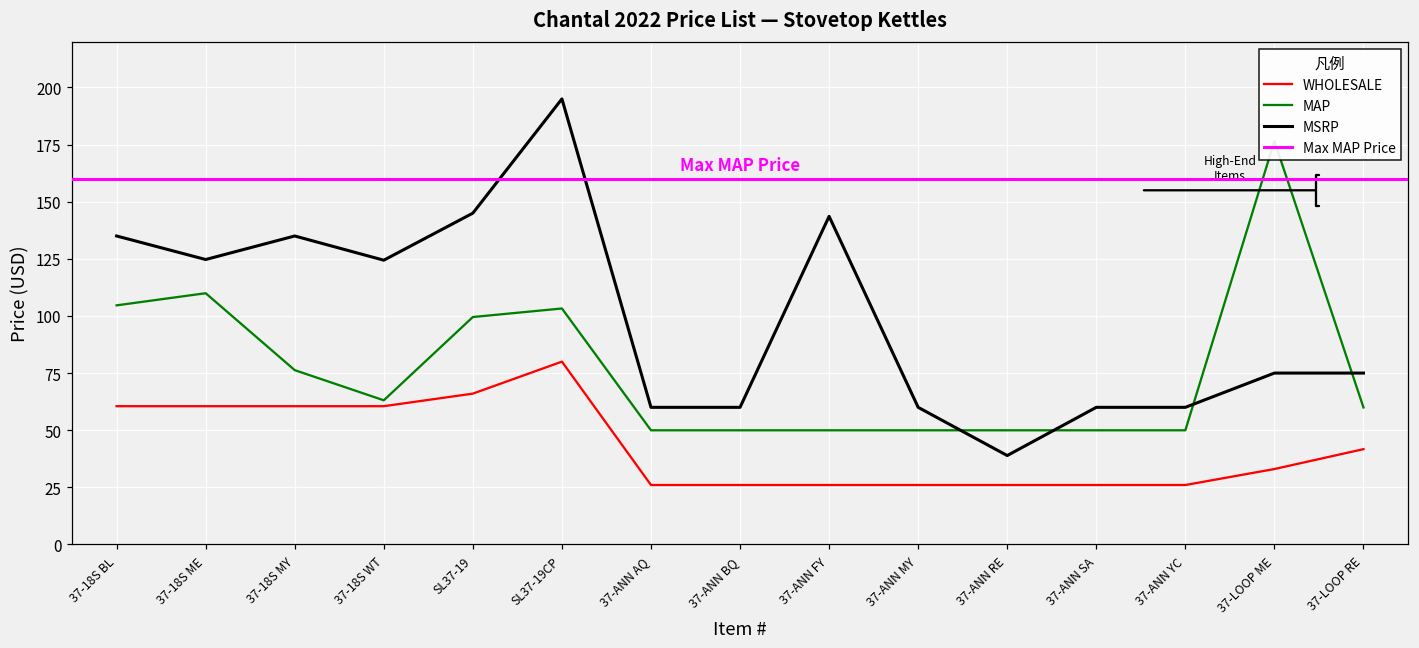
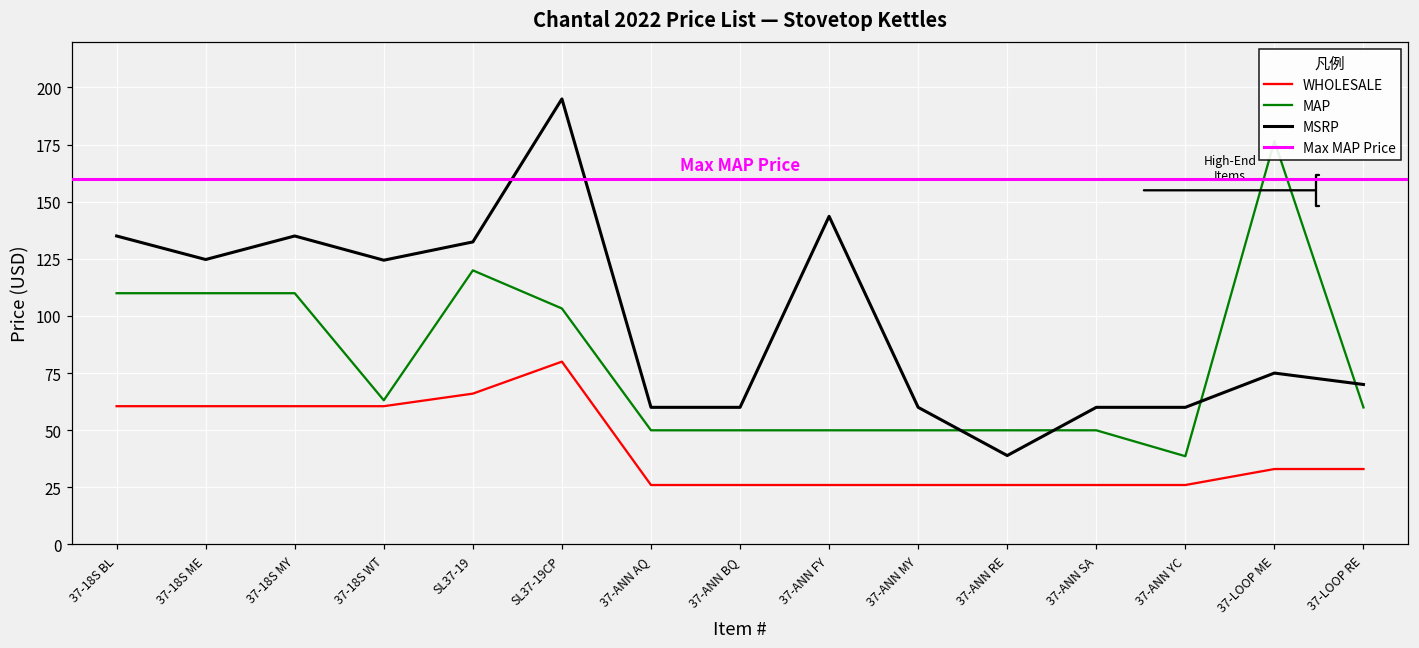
MAP, 37-18S BL: 105 -> 110
MAP, 37-18S MY: 76 -> 110
MAP, SL37-19: 100 -> 120
MSRP, SL37-19: 145 -> 132
MAP, 37-ANN YC: 50 -> 39
WHOLESALE, 37-LOOP RE: 42 -> 33
MSRP, 37-LOOP RE: 75 -> 70
